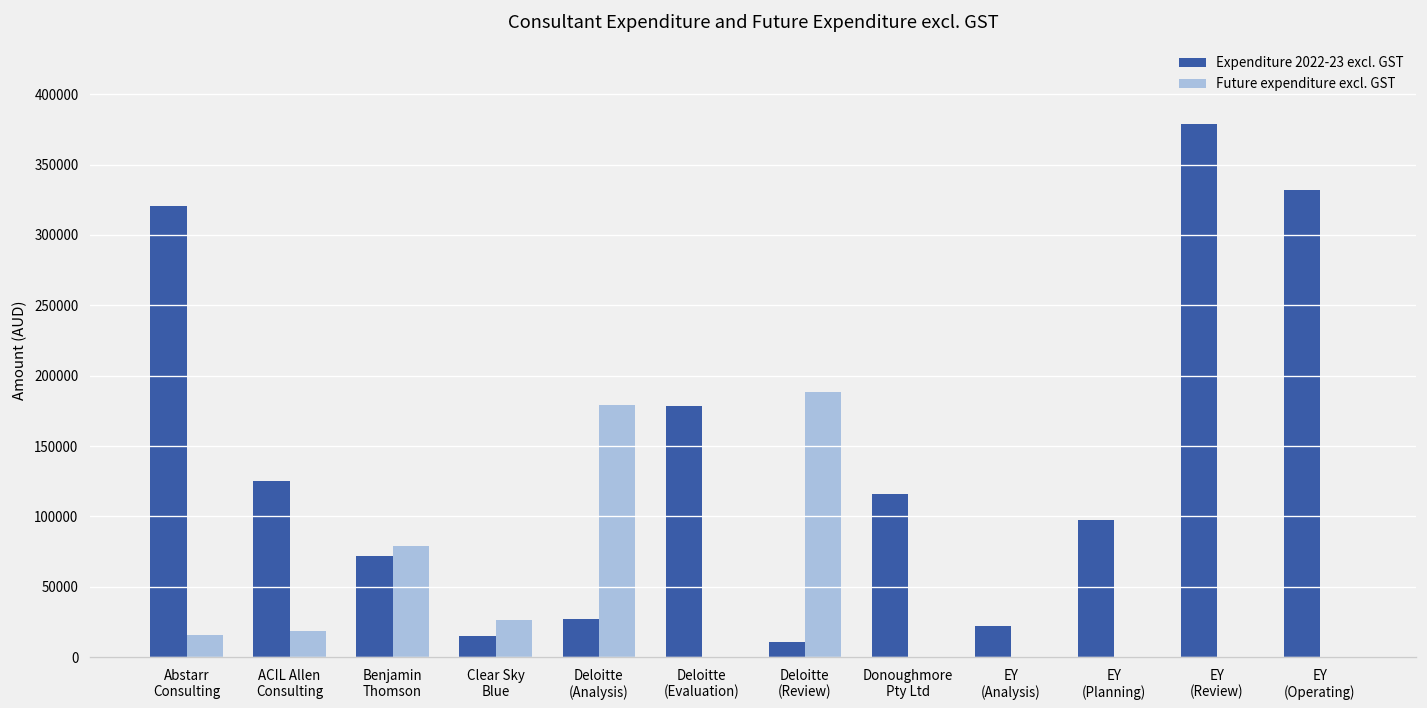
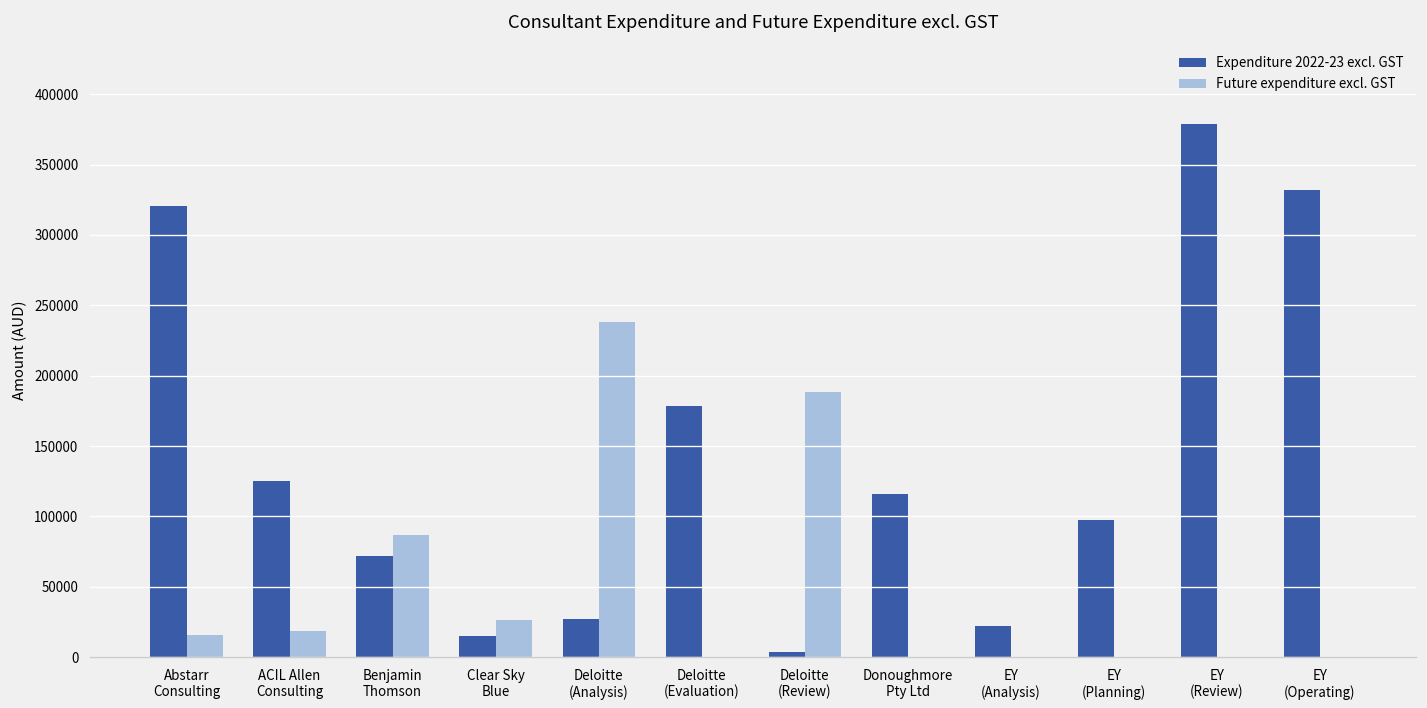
Future expenditure excl. GST, Benjamin Thomson: 79000 -> 86000
Future expenditure excl. GST, Deloitte (Analysis): 180000 -> 238000
Expenditure 2022-23 excl. GST, Deloitte (Review): 11000 -> 3000
